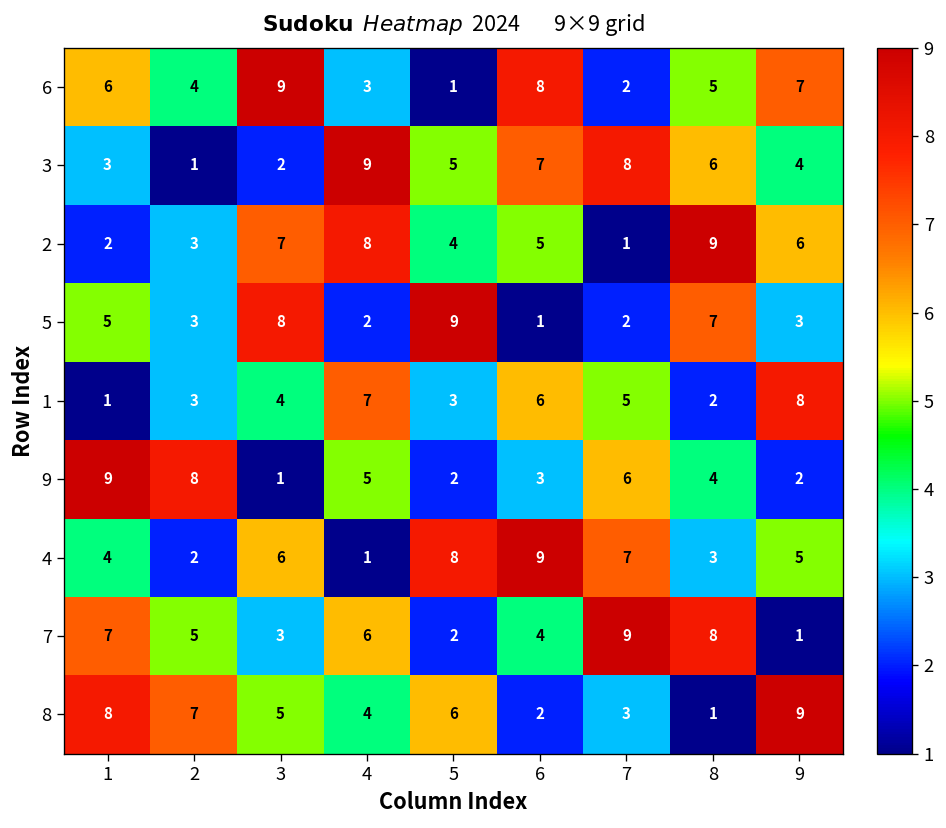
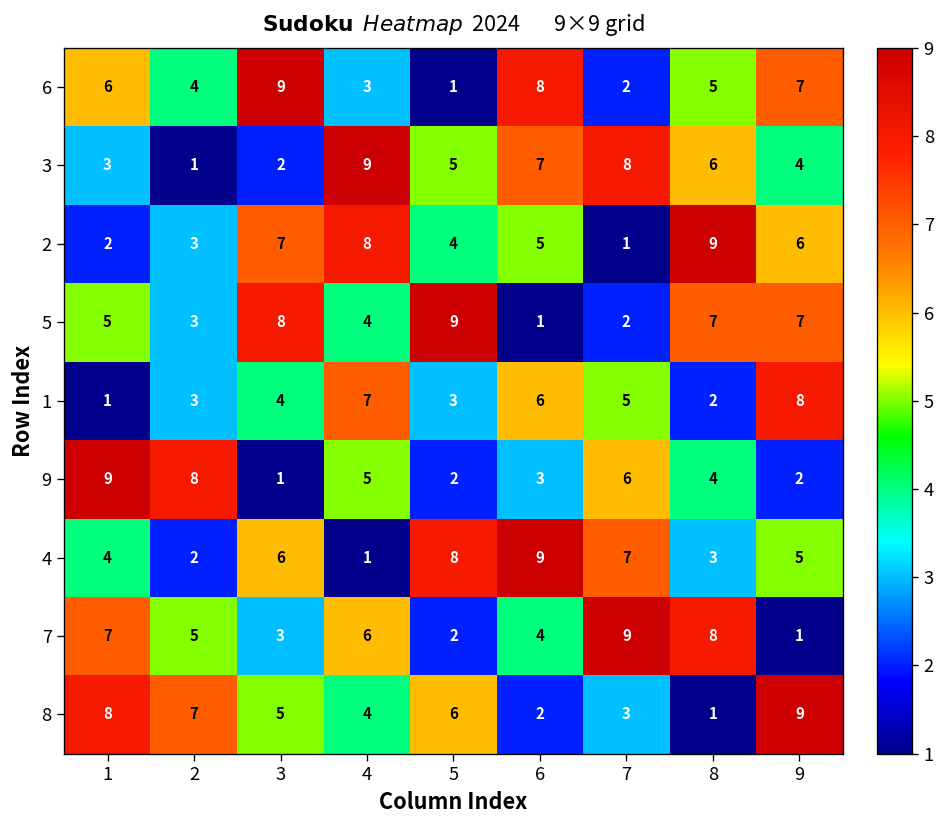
5, 4: 2 -> 4
5, 9: 3 -> 7
